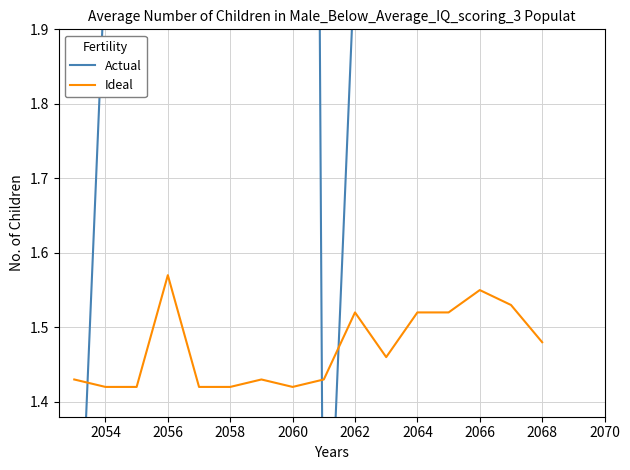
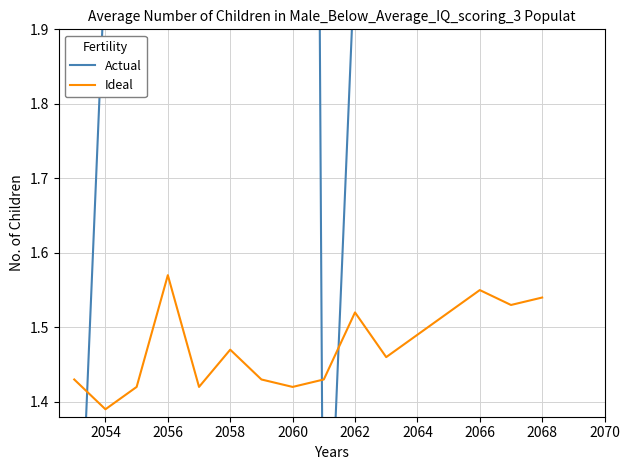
Ideal, 2054: 1.42 -> 1.39
Ideal, 2058: 1.42 -> 1.47
Ideal, 2064: 1.52 -> 1.49
Ideal, 2068: 1.48 -> 1.54
